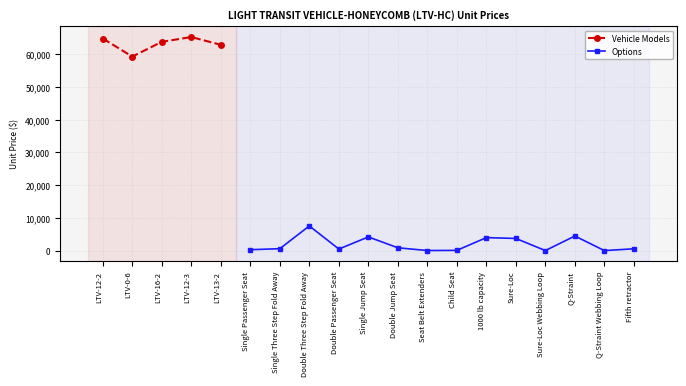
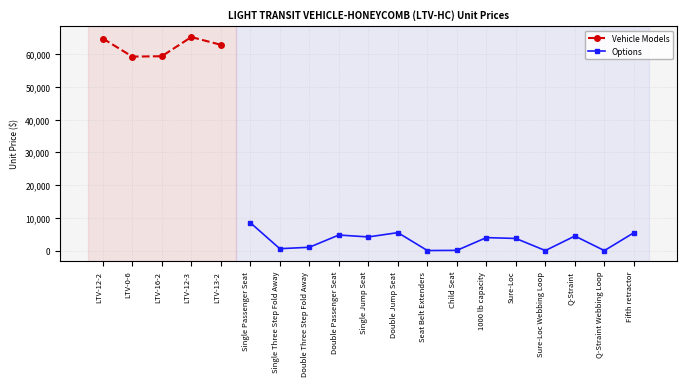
Vehicle Models, LTV-16-2: 64,000 -> 59,000
Options, Single Passenger Seat: 0 -> 9,000
Options, Double Three Step Fold Away: 8,000 -> 1,000
Options, Double Passenger Seat: 0 -> 5,000
Options, Double Jump Seat: 1,000 -> 6,000
Options, Fifth retractor: 1,000 -> 5,000
